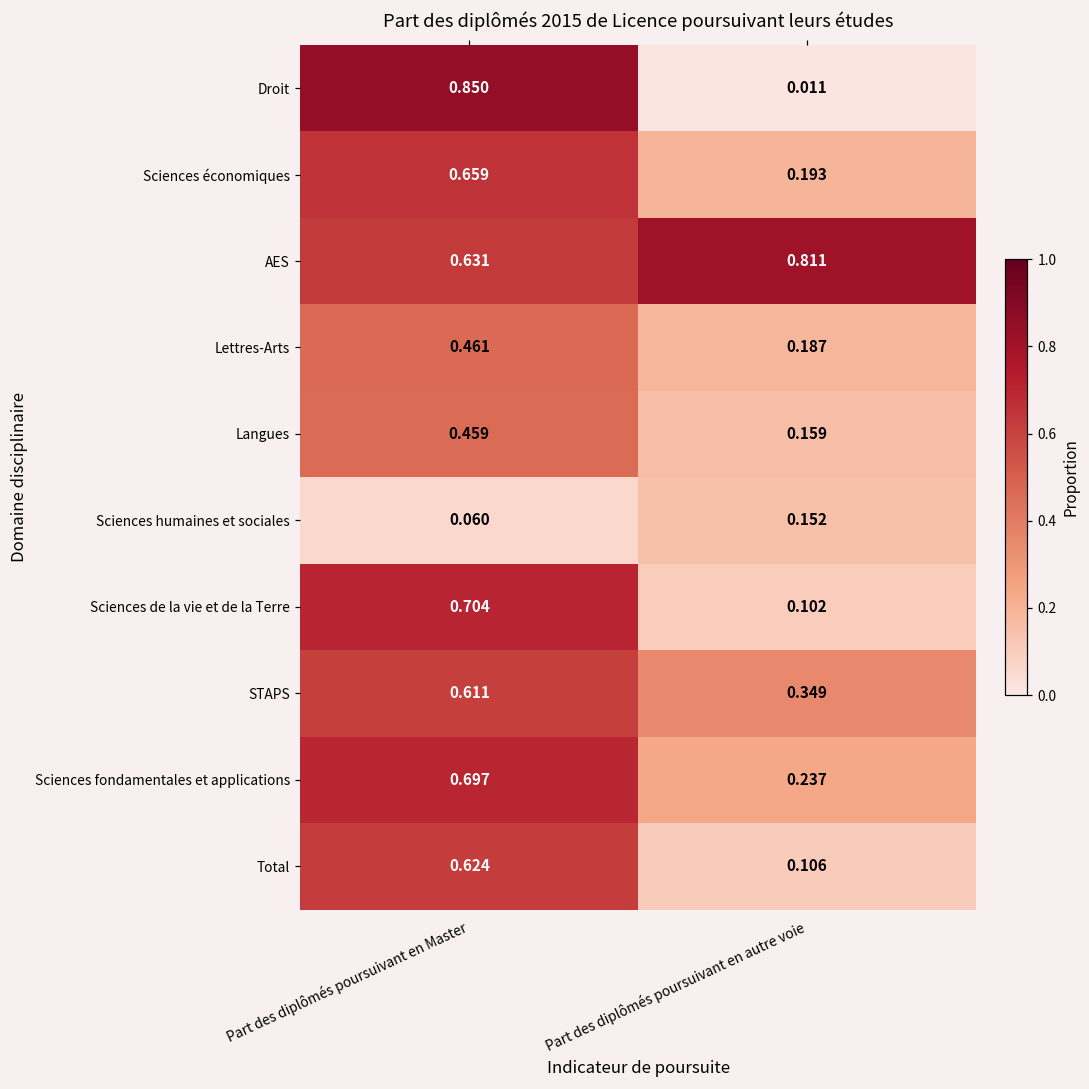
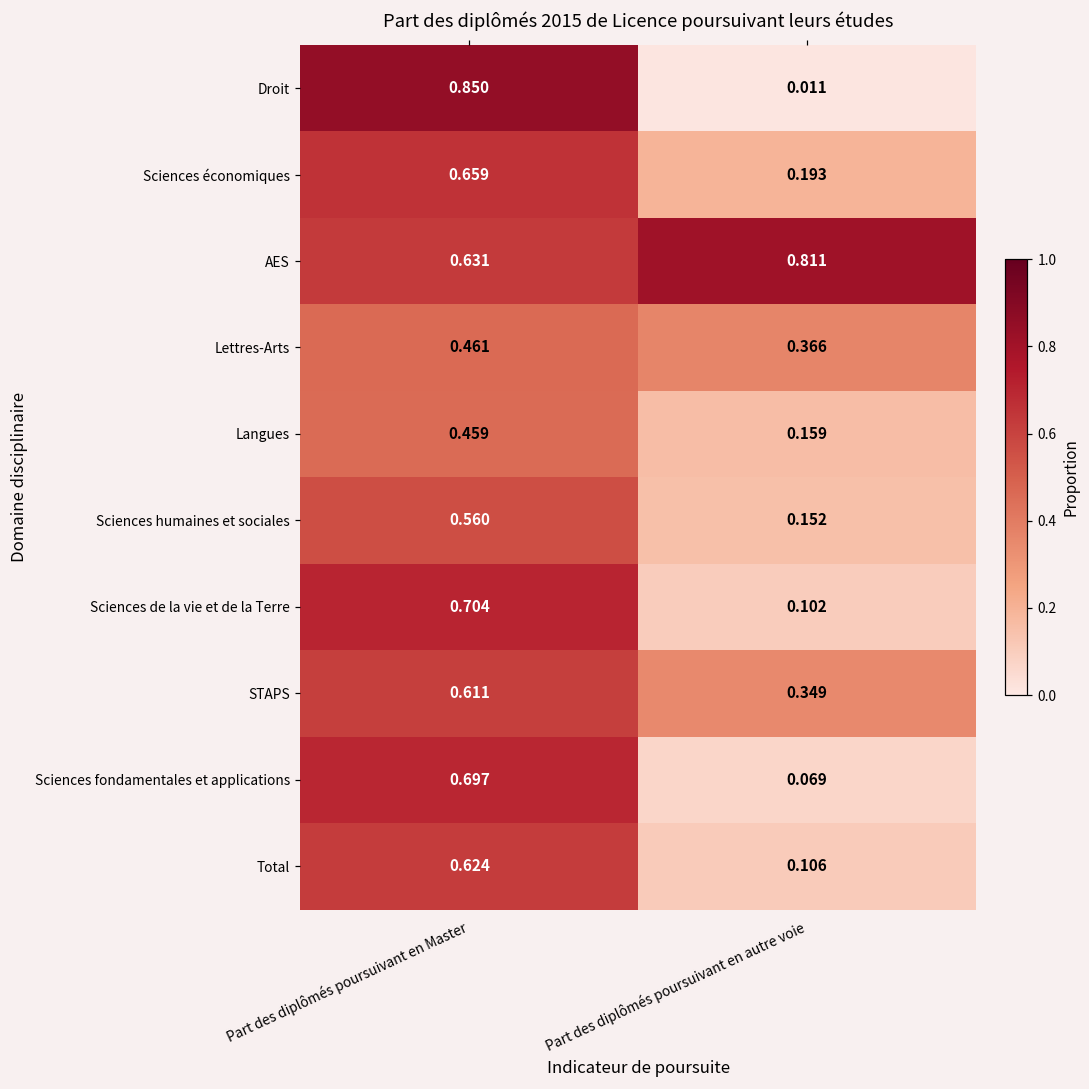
Lettres-Arts, Part des diplômés poursuivant en autre voie: 0.187 -> 0.366
Sciences humaines et sociales, Part des diplômés poursuivant en Master: 0.060 -> 0.560
Sciences fondamentales et applications, Part des diplômés poursuivant en autre voie: 0.237 -> 0.069
